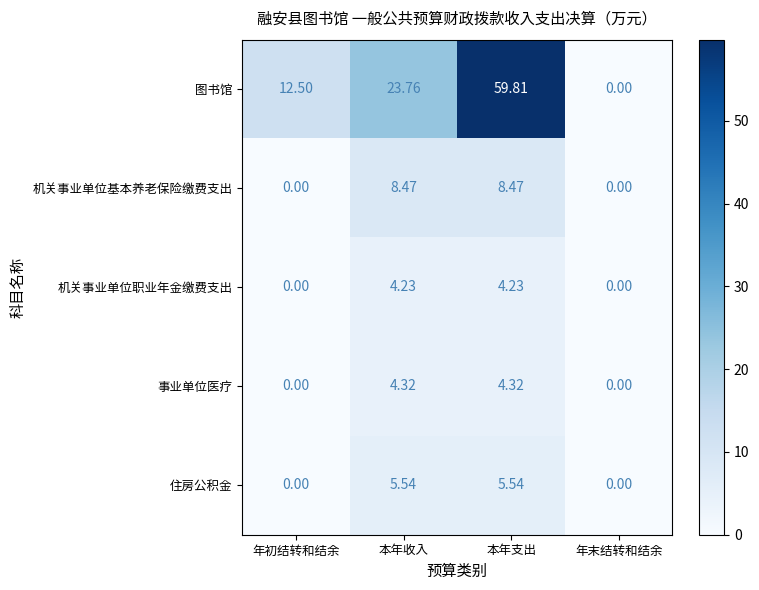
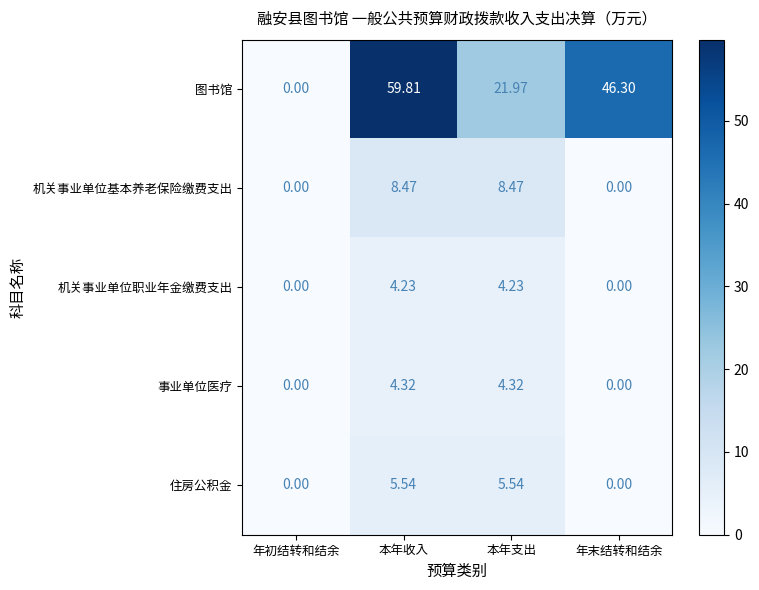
图书馆, 年初结转和结余: 12.50 -> 0.00
图书馆, 本年收入: 23.76 -> 59.81
图书馆, 本年支出: 59.81 -> 21.97
图书馆, 年末结转和结余: 0.00 -> 46.30
